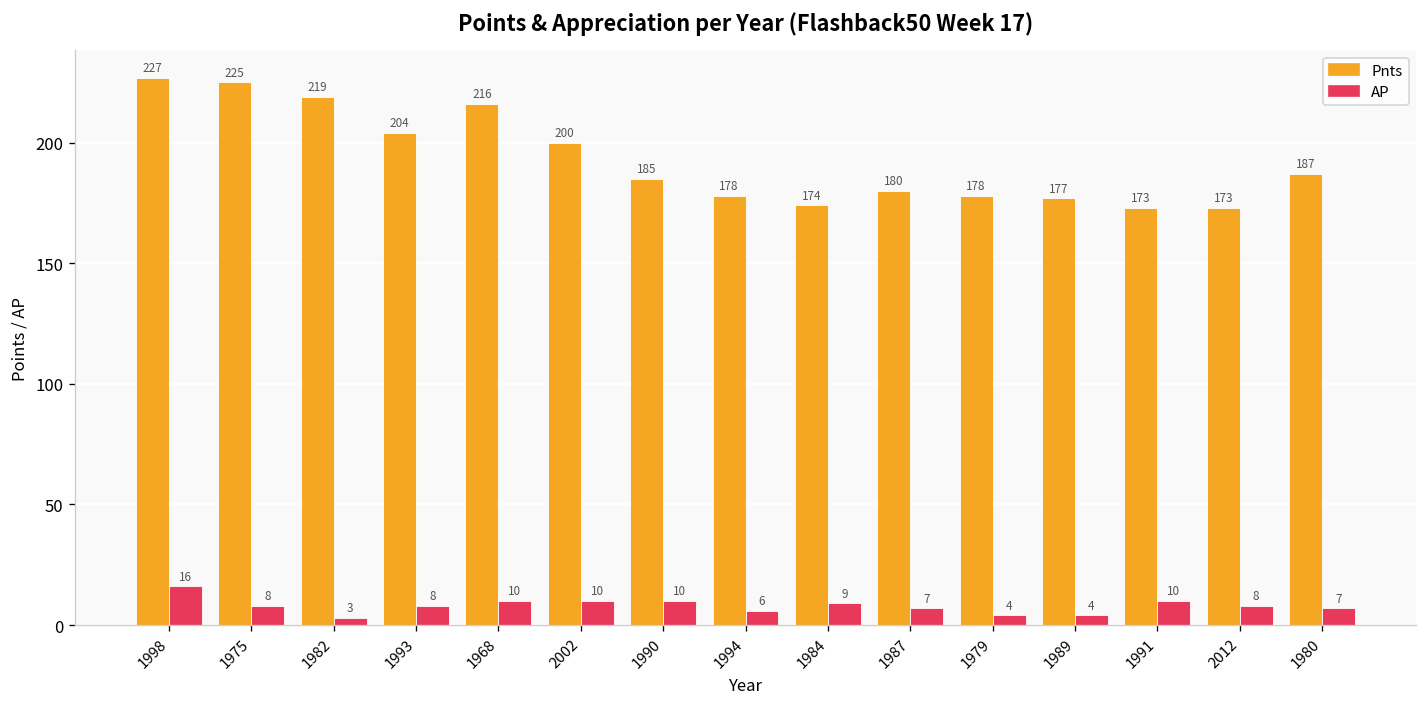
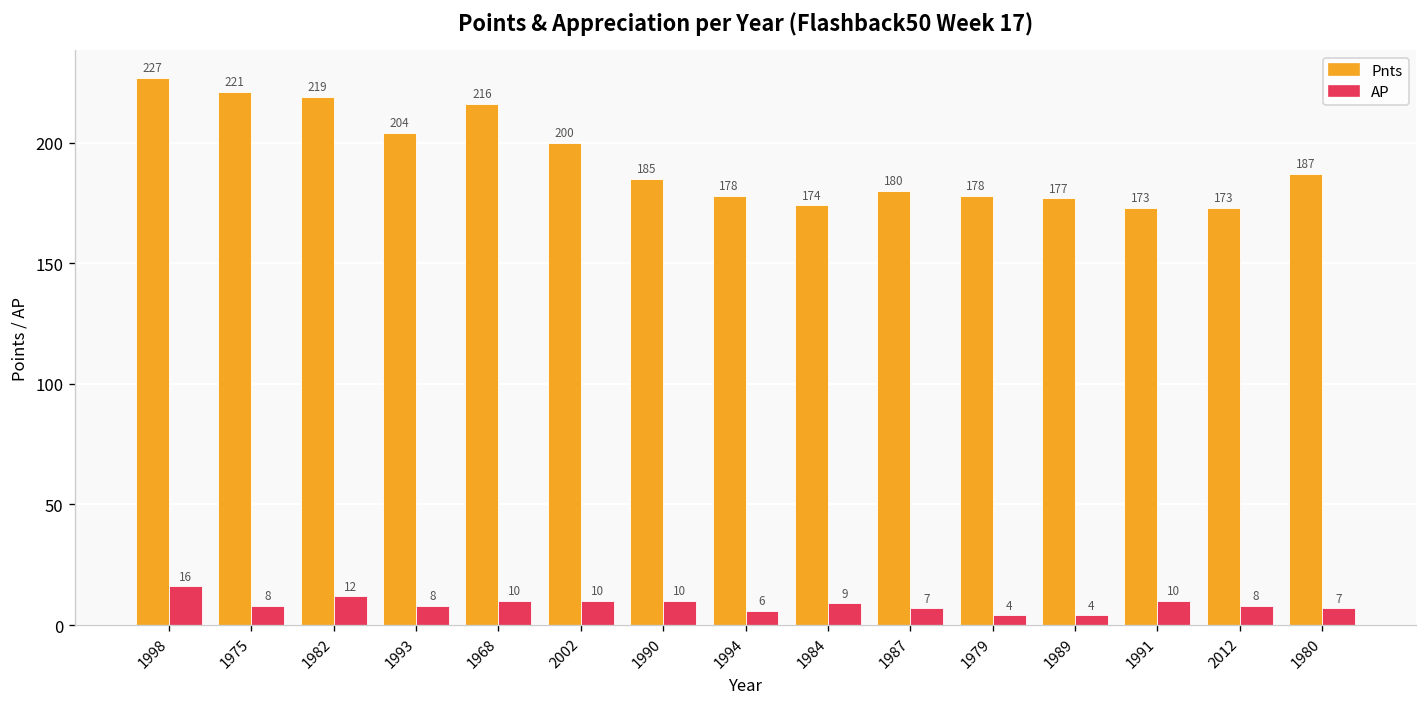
Pnts, 1975: 225 -> 221
AP, 1982: 3 -> 12
